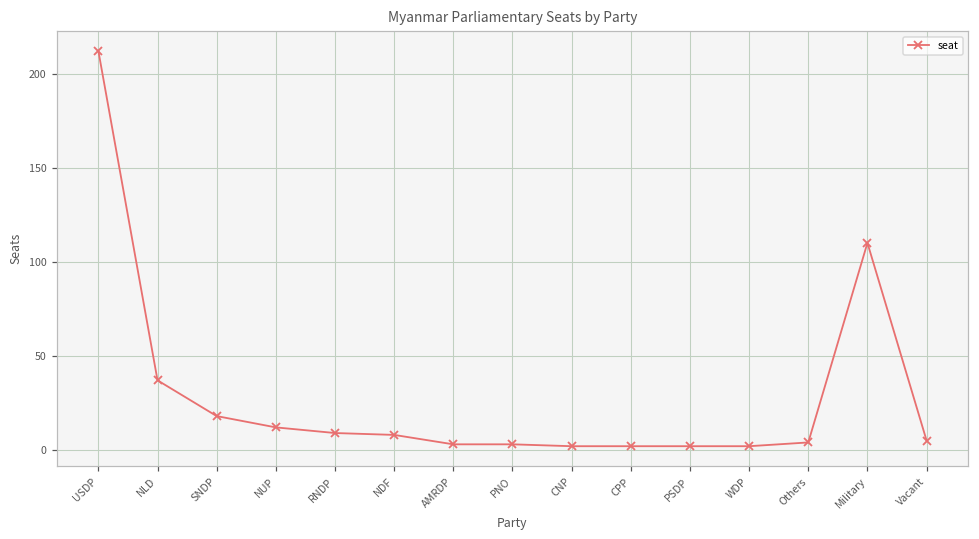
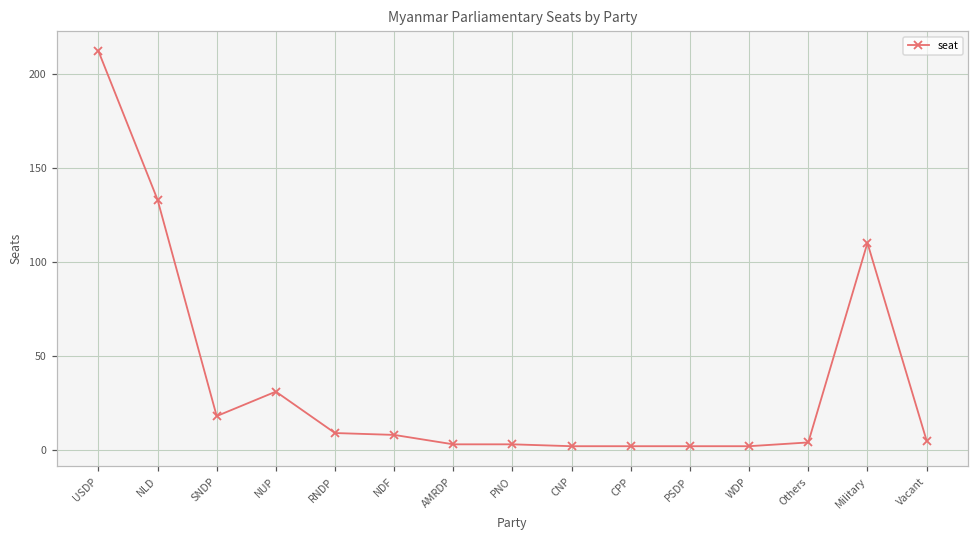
NLD: 37 -> 133
NUP: 12 -> 31
